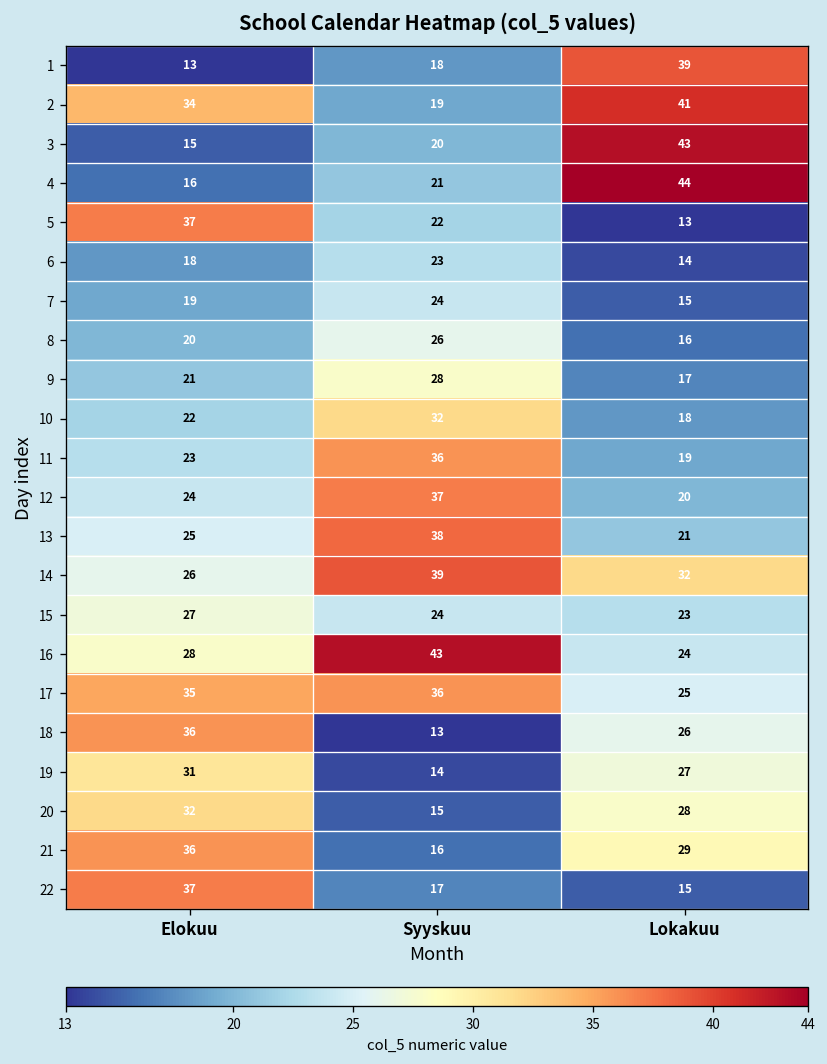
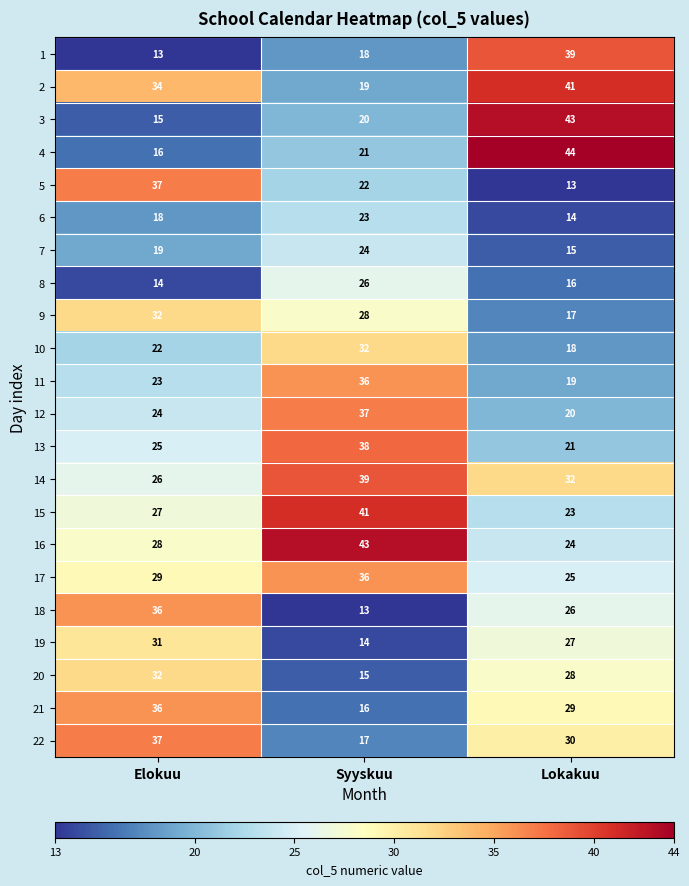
8, Elokuu: 20 -> 14
9, Elokuu: 21 -> 32
15, Syyskuu: 24 -> 41
17, Elokuu: 35 -> 29
22, Lokakuu: 15 -> 30
